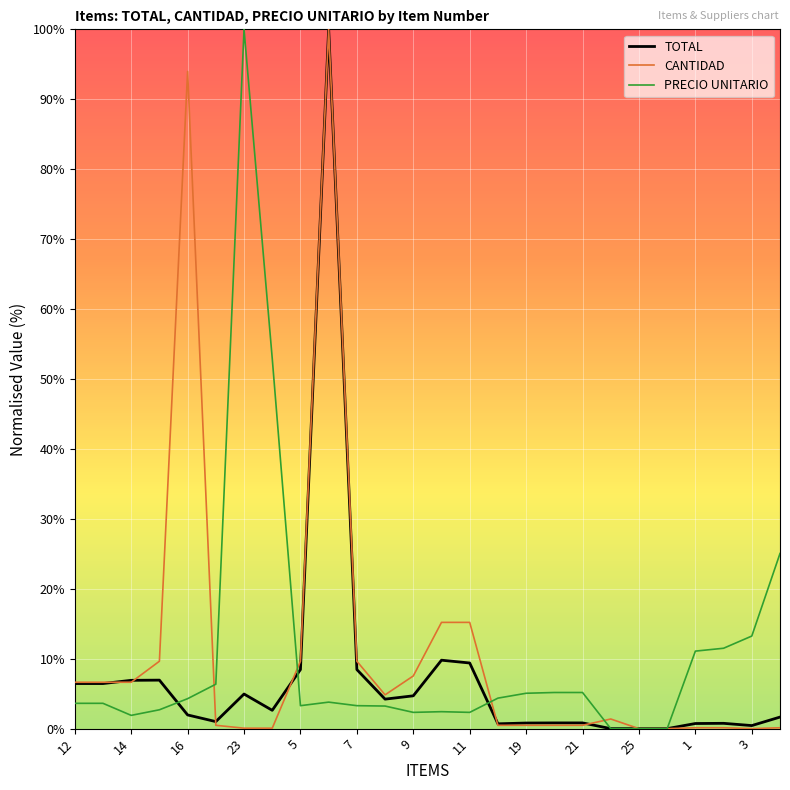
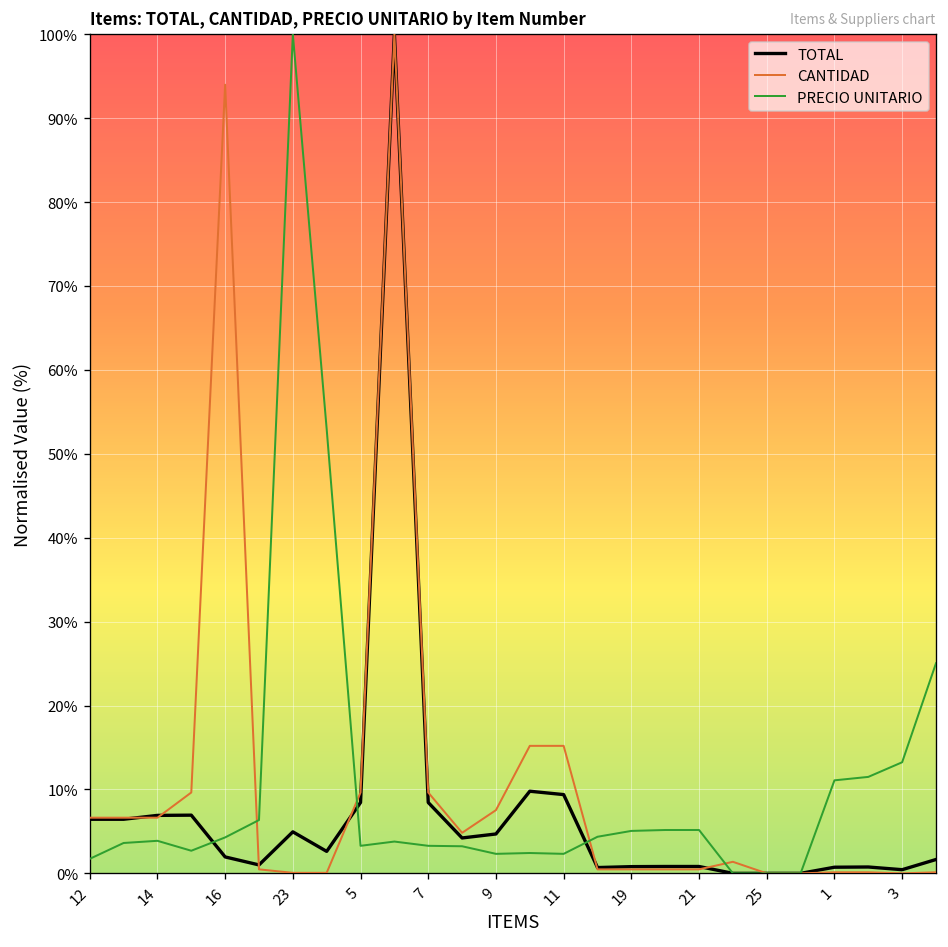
PRECIO UNITARIO, 12: 4% -> 2%
PRECIO UNITARIO, 14: 2% -> 4%
